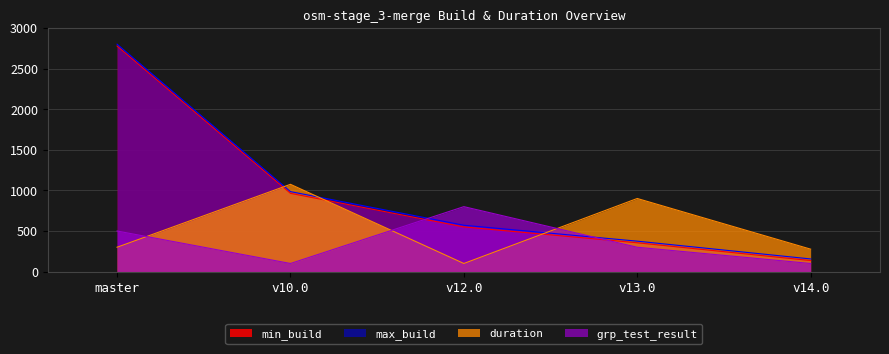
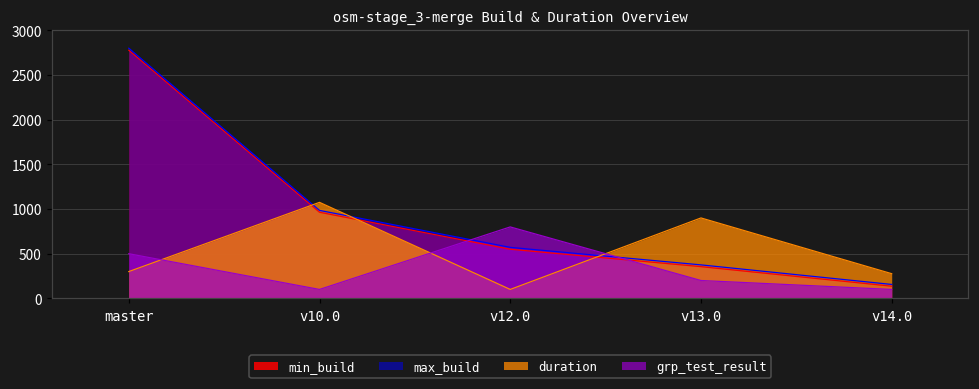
grp_test_result, v13.0: 300 -> 200
